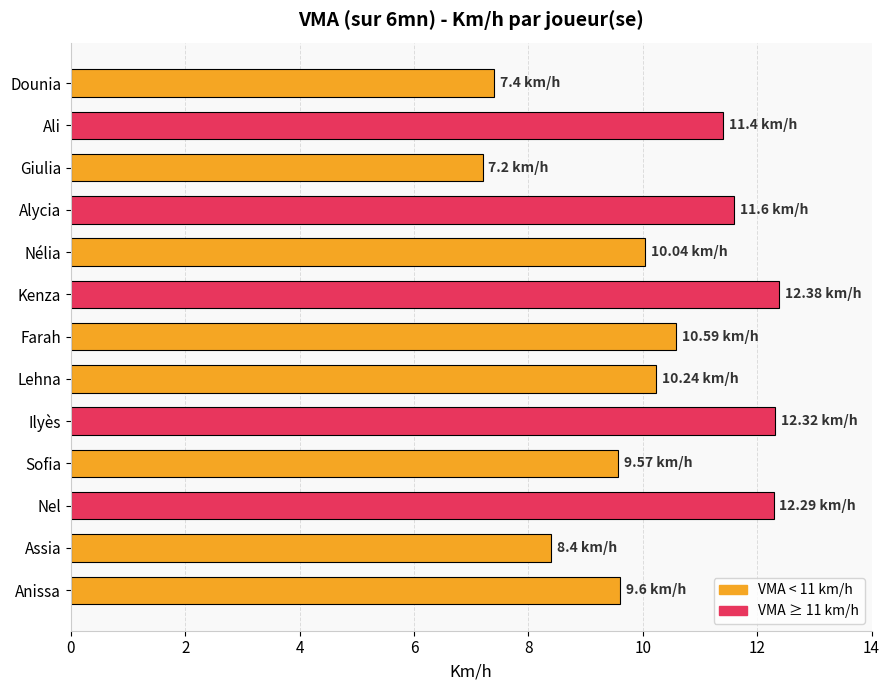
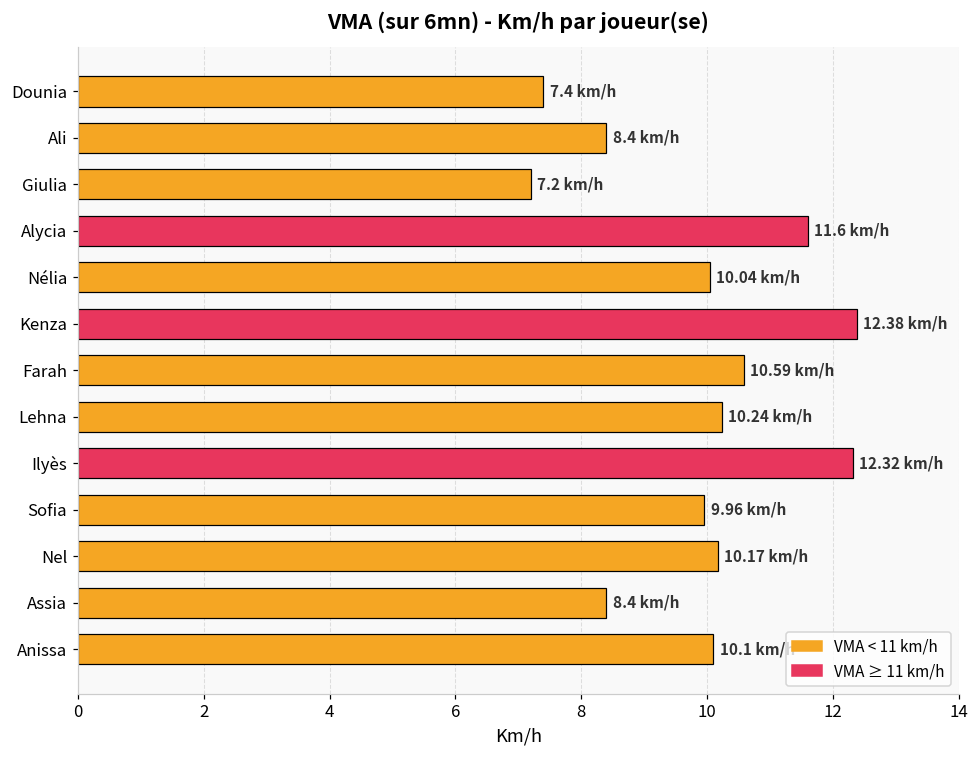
Ali: 11.4 -> 8.4
Sofia: 9.57 -> 9.96
Nel: 12.29 -> 10.17
Anissa: 9.6 -> 10.1
